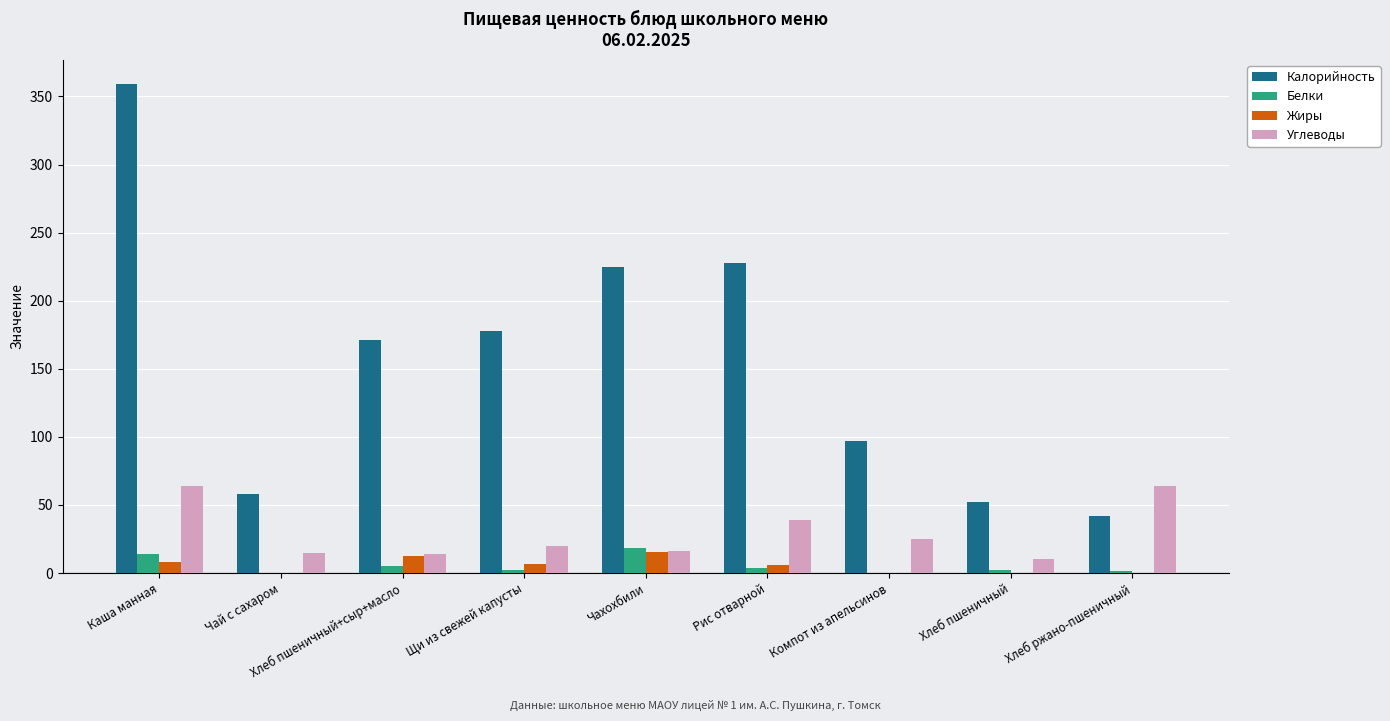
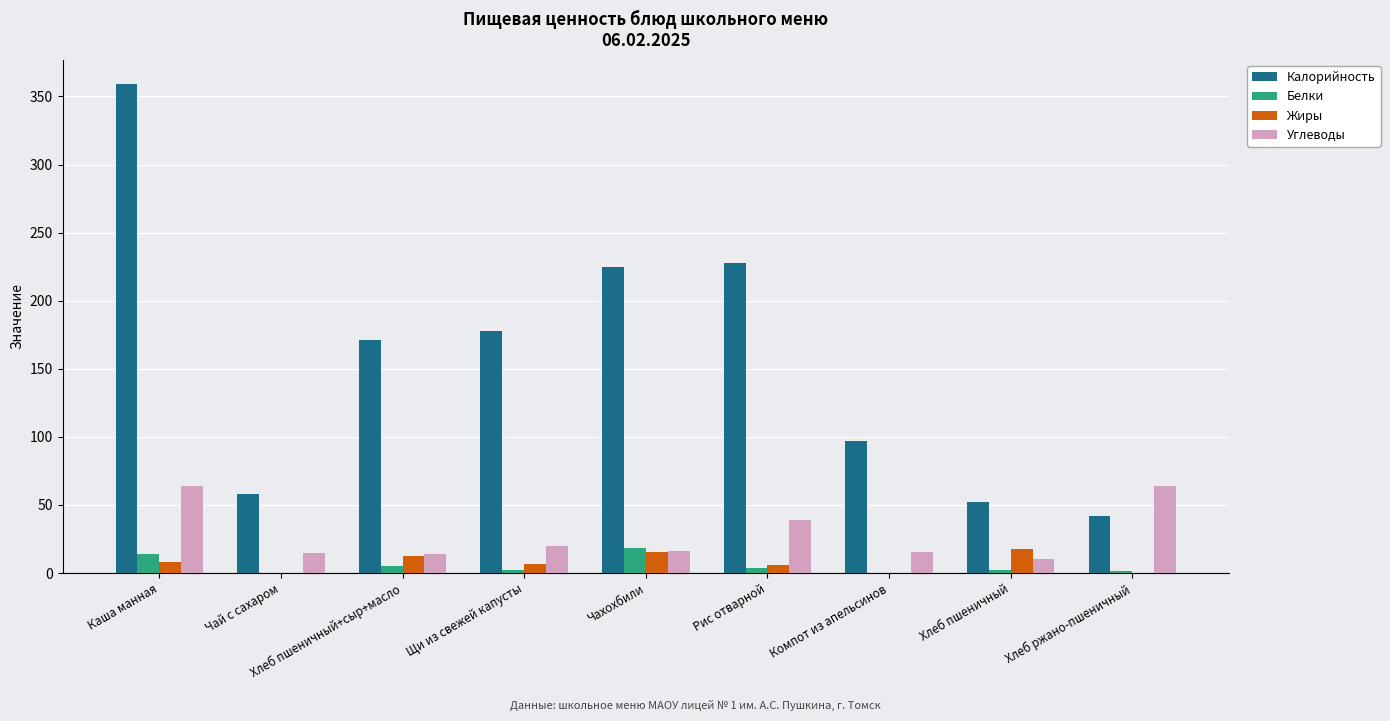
Углеводы, Компот из апельсинов: 25 -> 16
Жиры, Хлеб пшеничный: 0 -> 18
